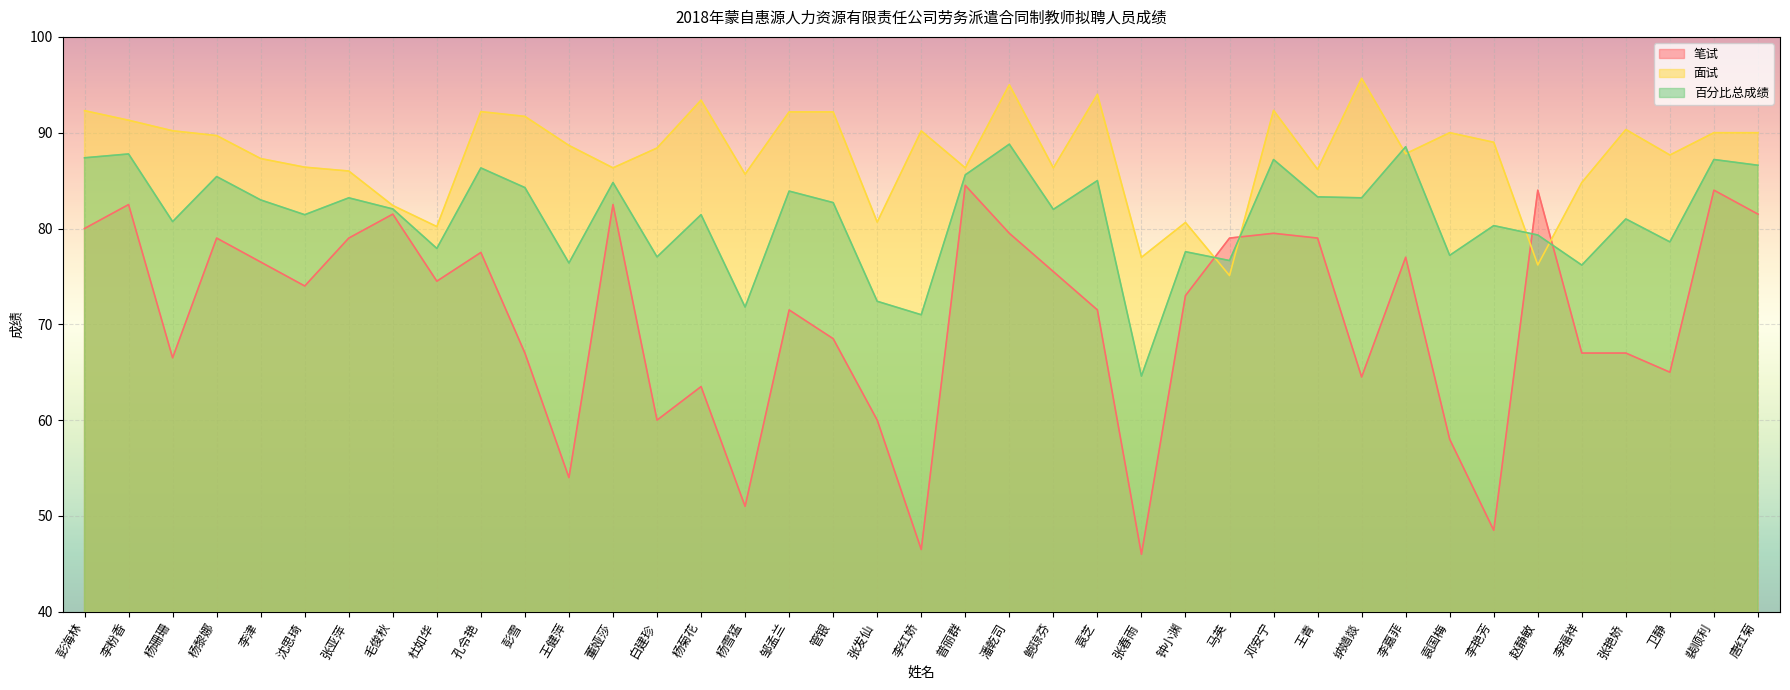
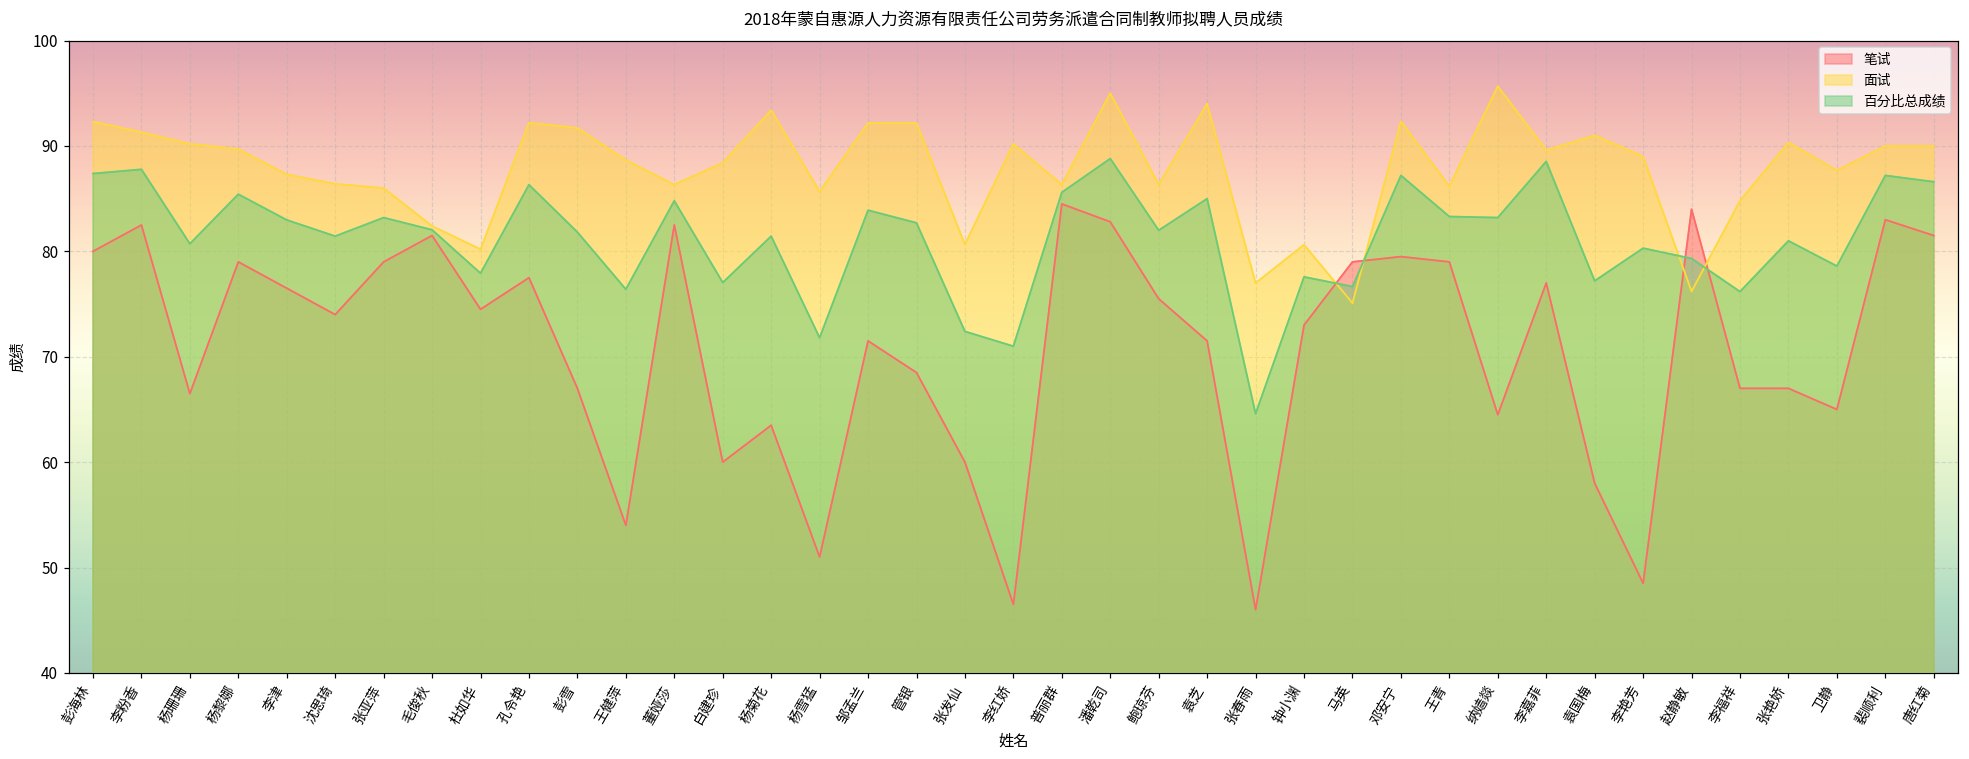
百分比总成绩, 彭雪: 84 -> 82
笔试, 潘乾司: 80 -> 83
面试, 李嘉菲: 88 -> 90
面试, 袁国梅: 90 -> 91
笔试, 裴顺利: 84 -> 83
